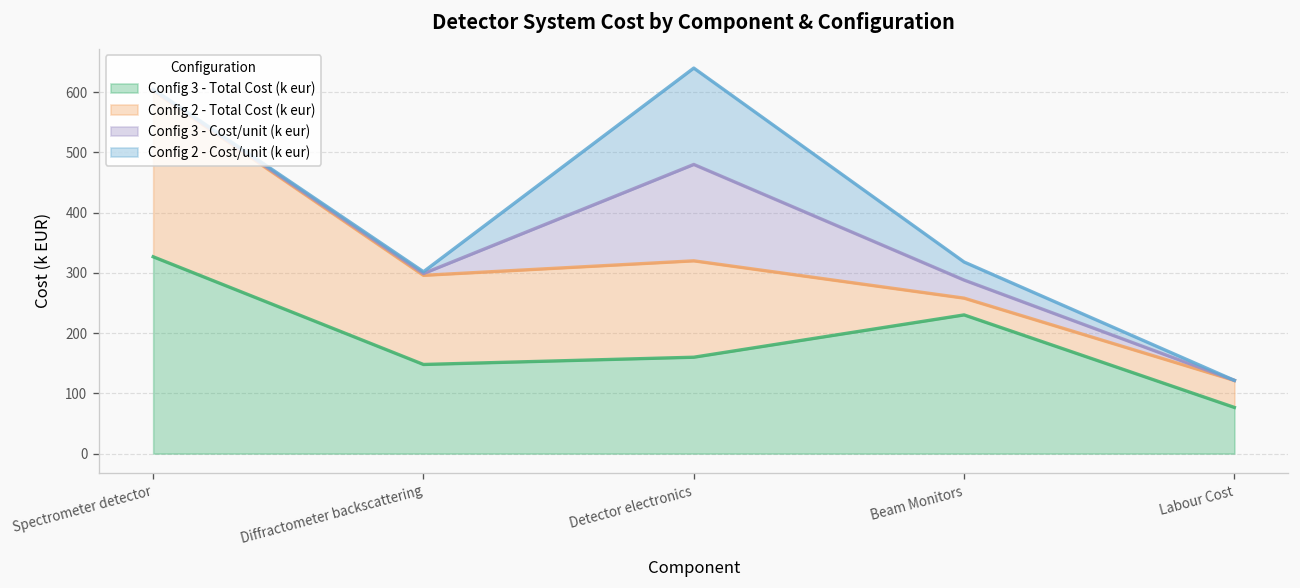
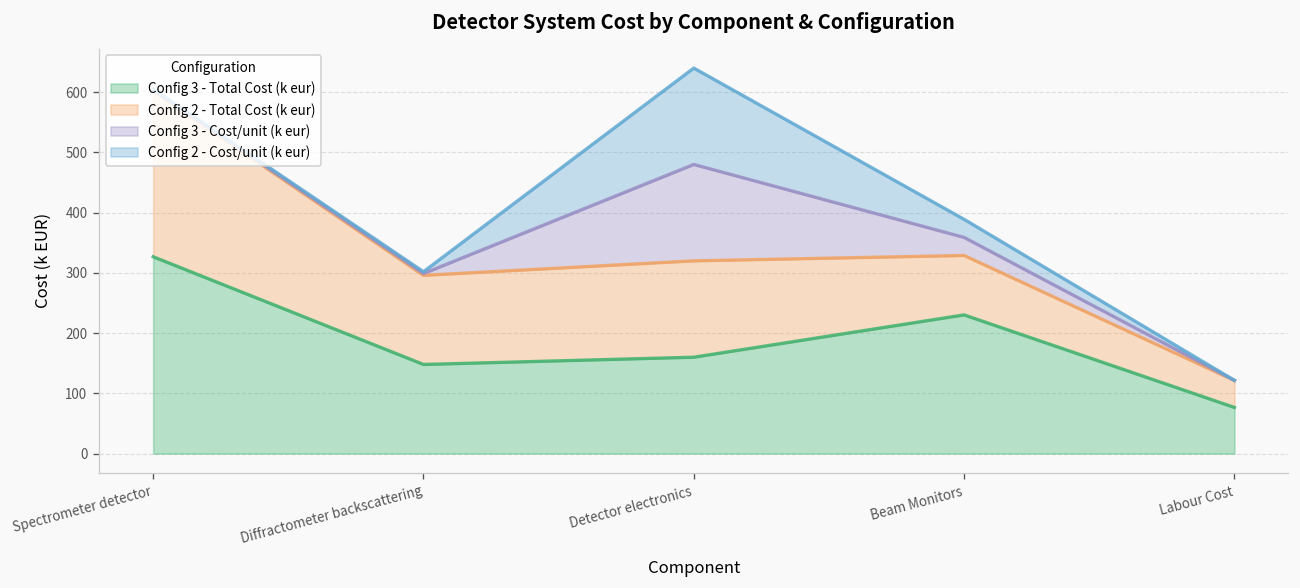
Config 2 - Total Cost (k eur), Beam Monitors: 30 -> 100
